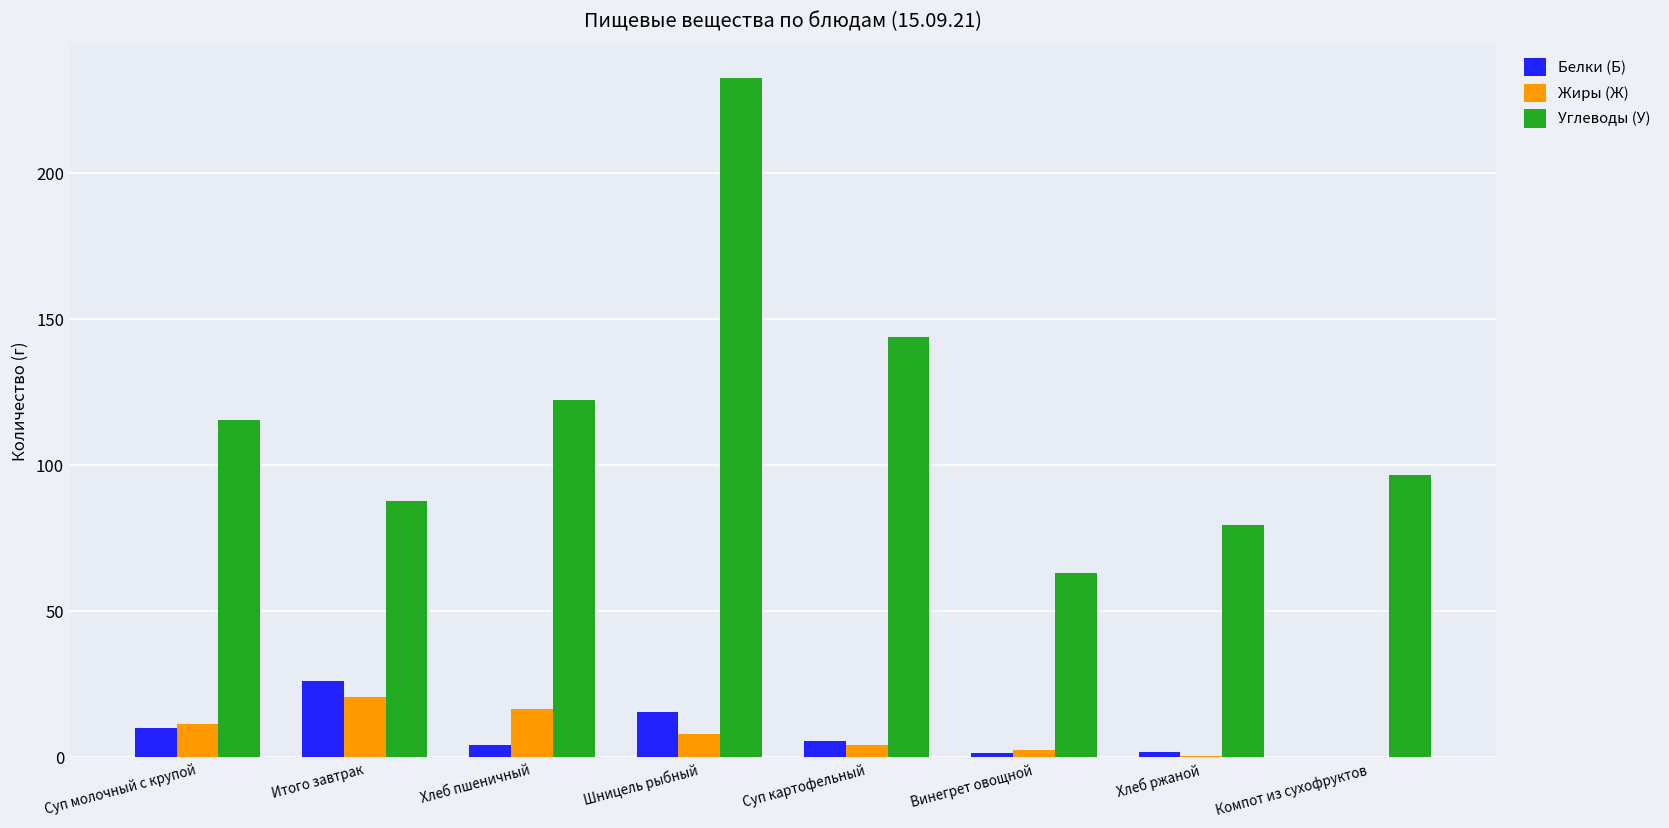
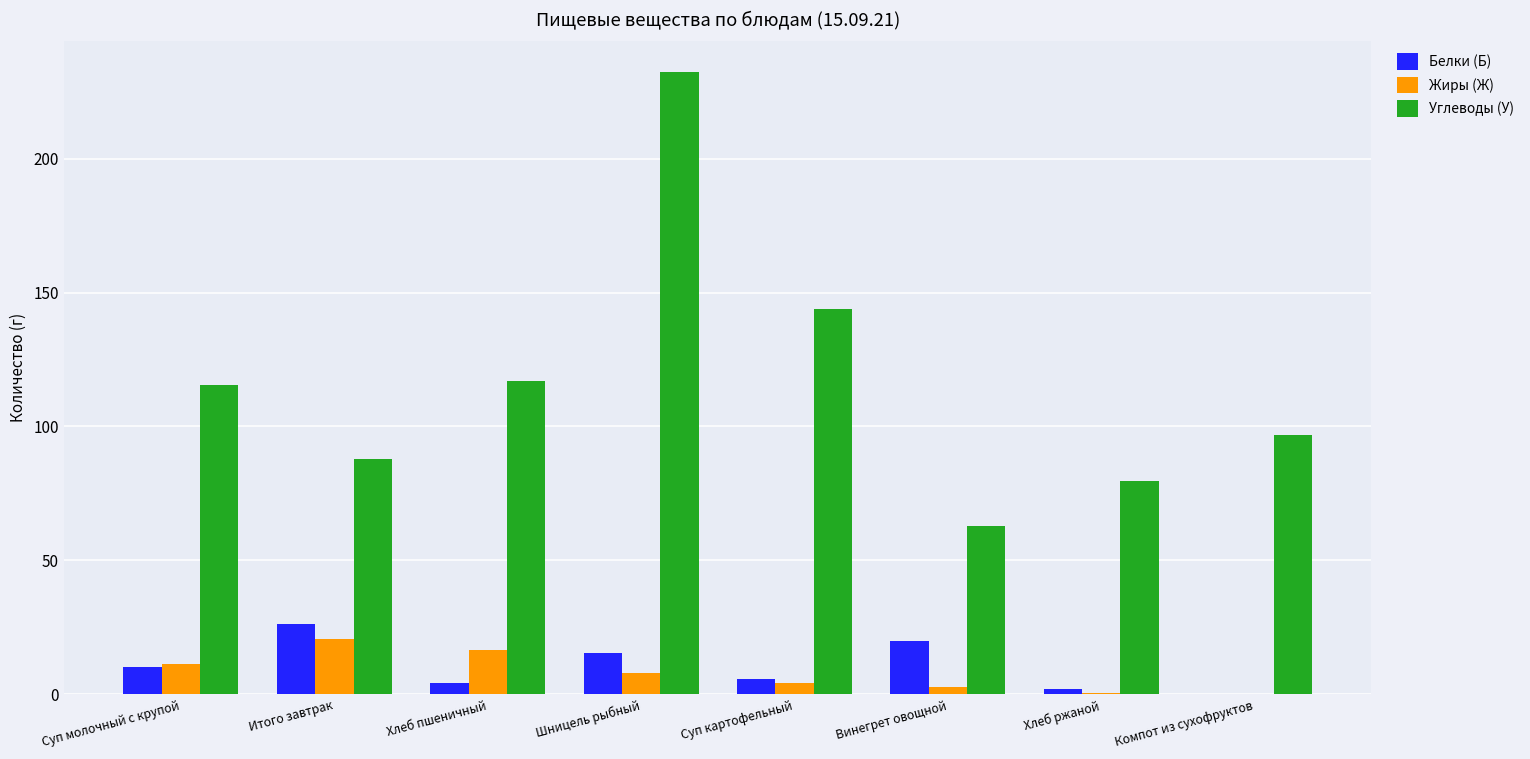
Углеводы (У), Хлеб пшеничный: 123 -> 117
Белки (Б), Винегрет овощной: 1 -> 20
